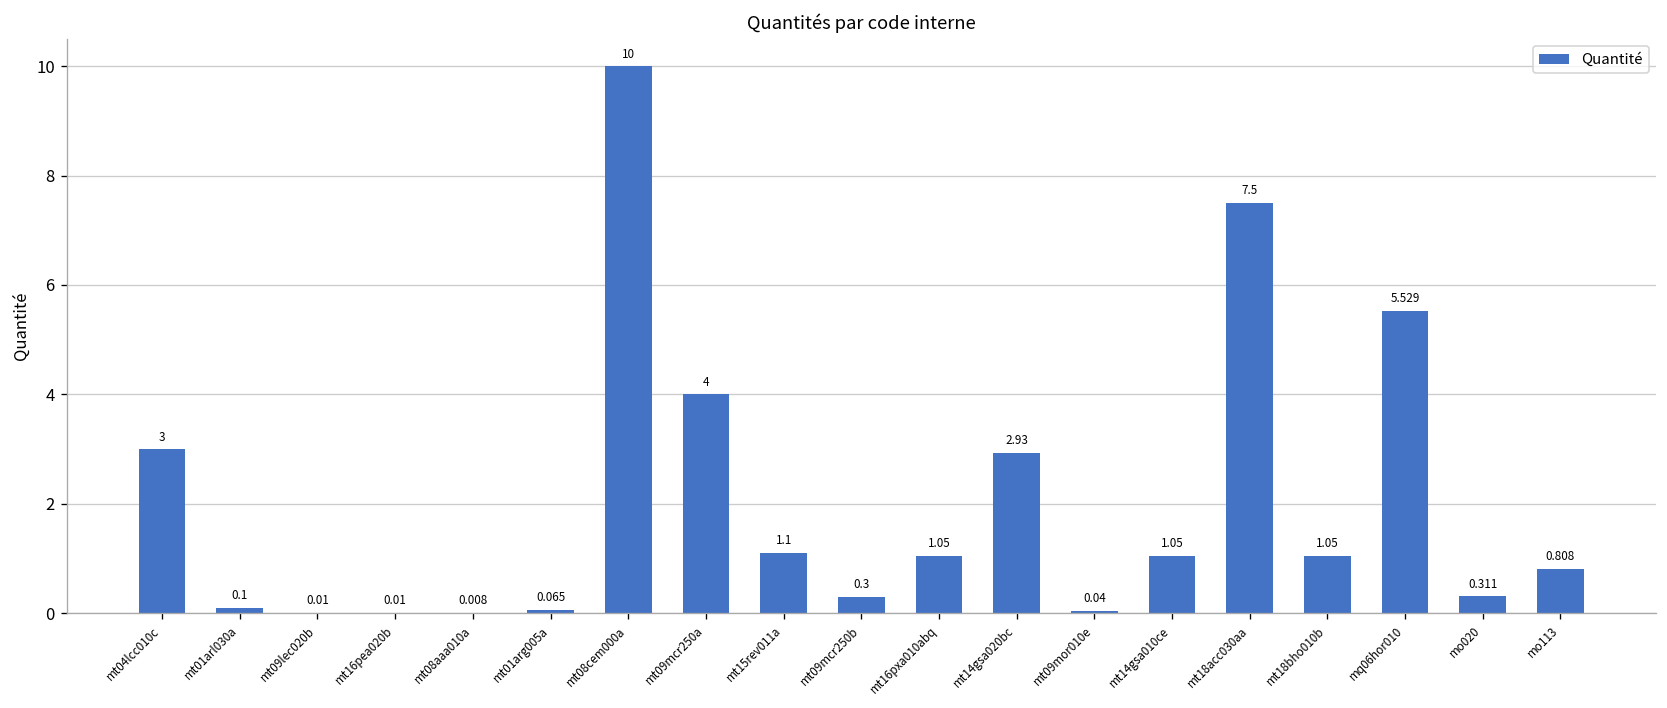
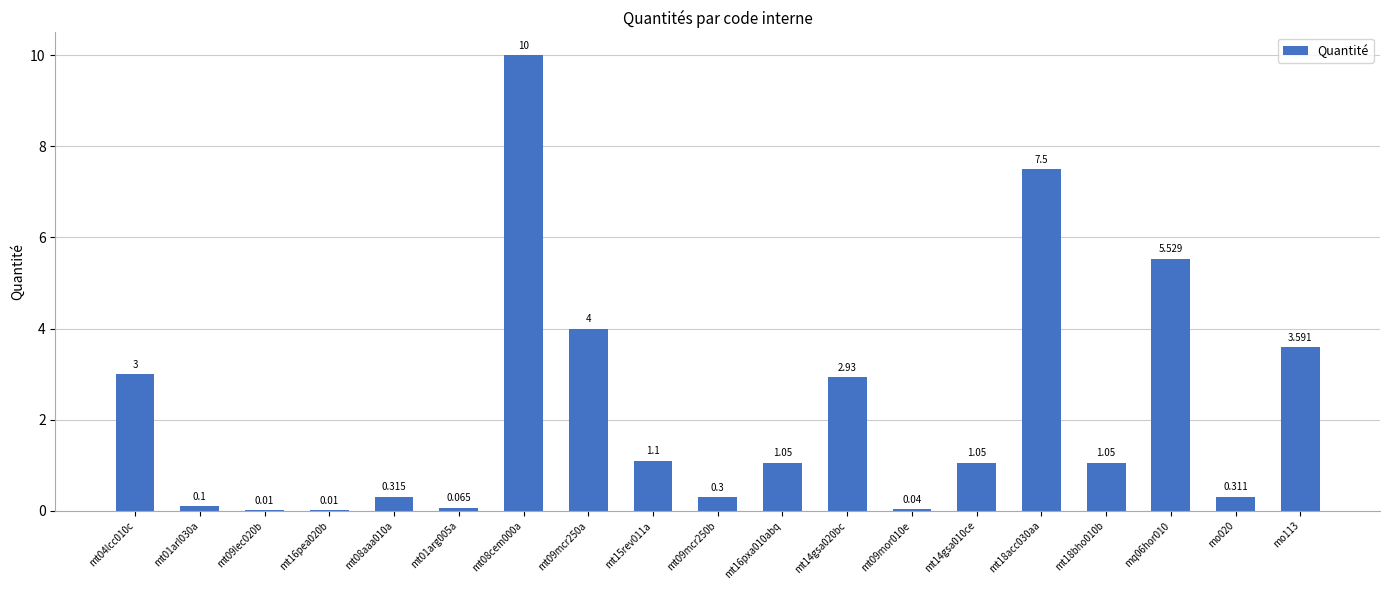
mt08aaa010a: 0.008 -> 0.315
mo113: 0.808 -> 3.591
